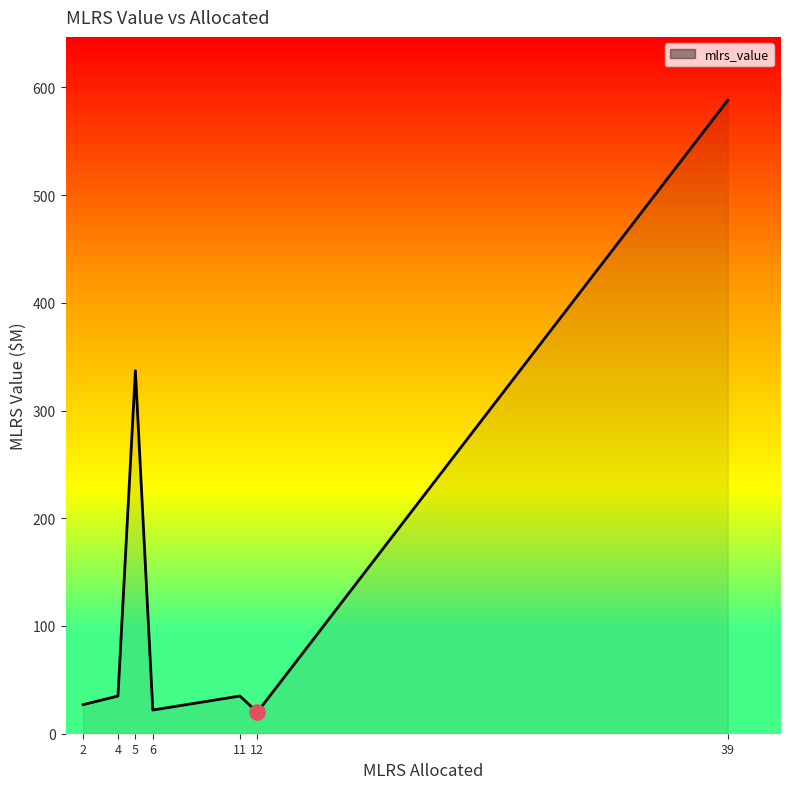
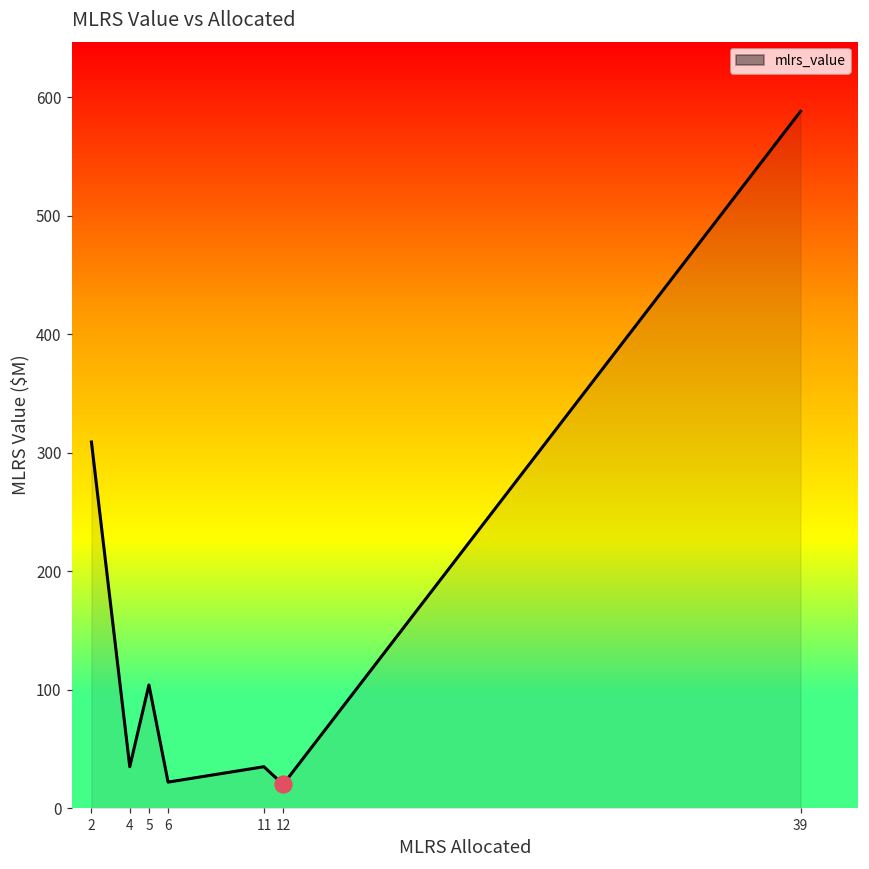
mlrs_value, 2: 27 -> 309
mlrs_value, 5: 337 -> 104
